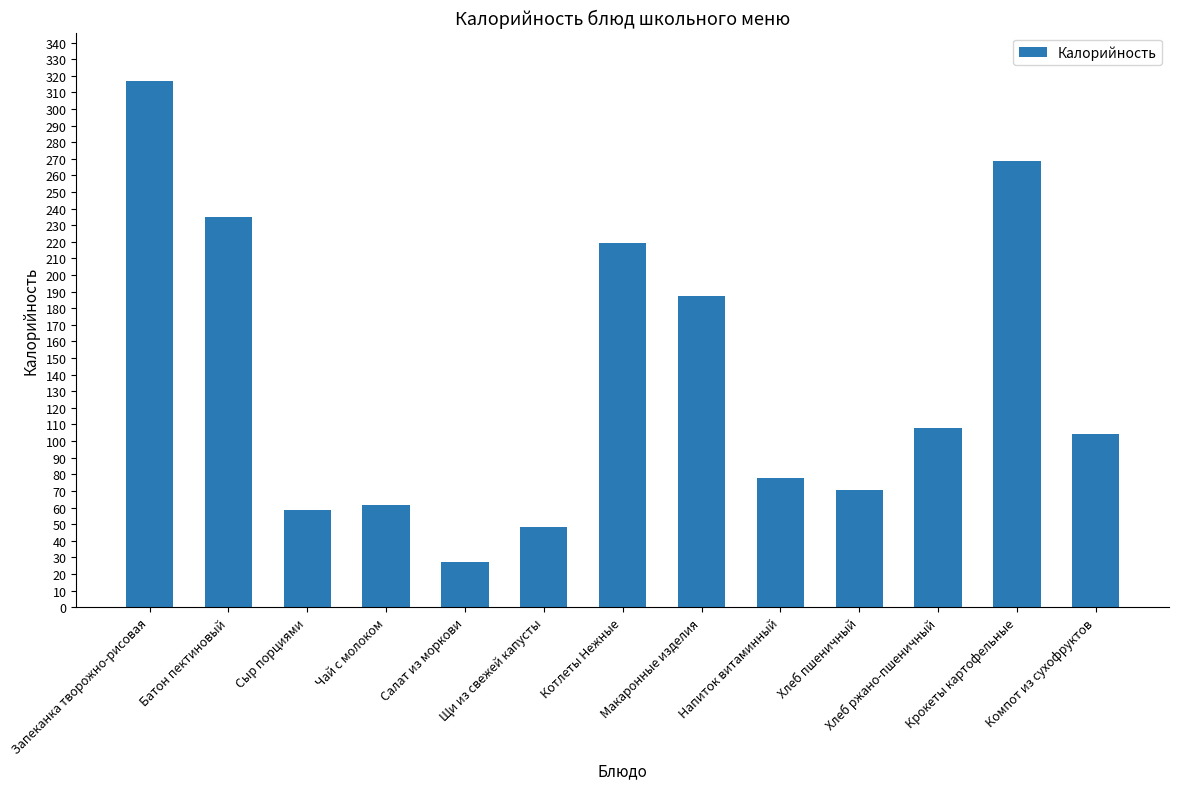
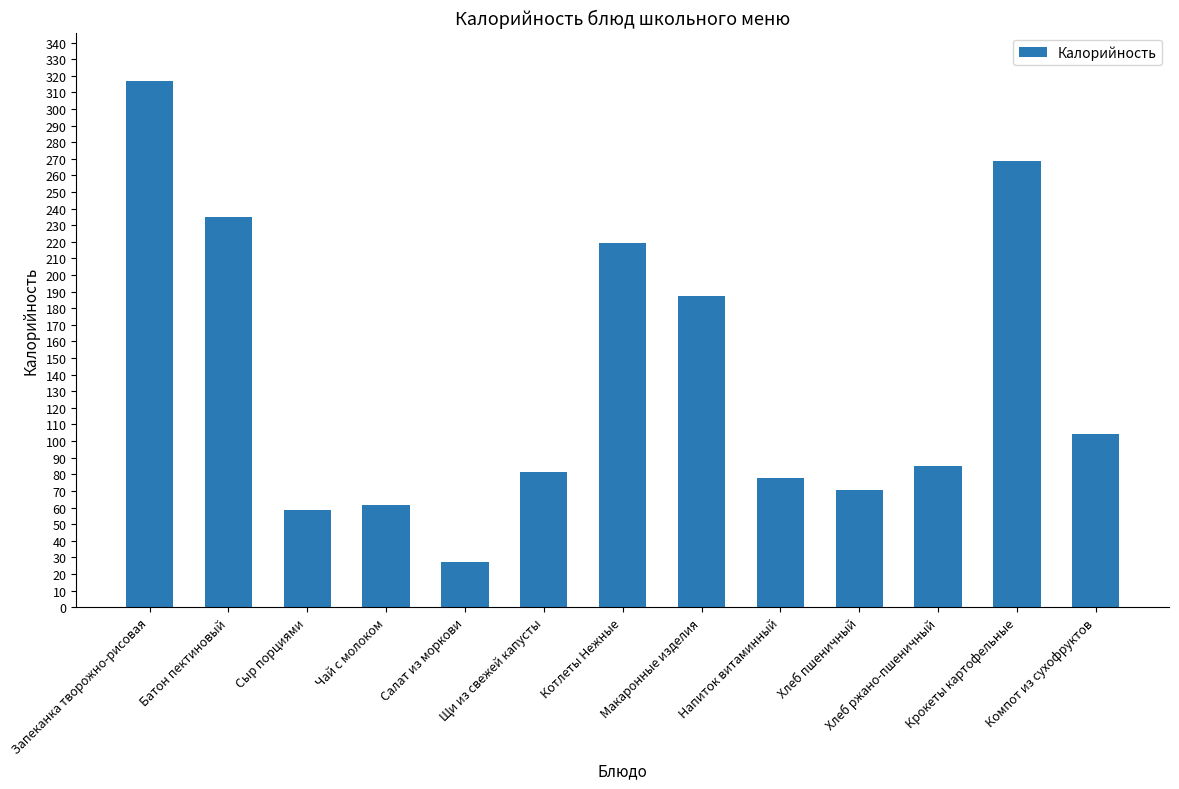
Щи из свежей капусты: 49 -> 81
Хлеб ржано-пшеничный: 108 -> 85
